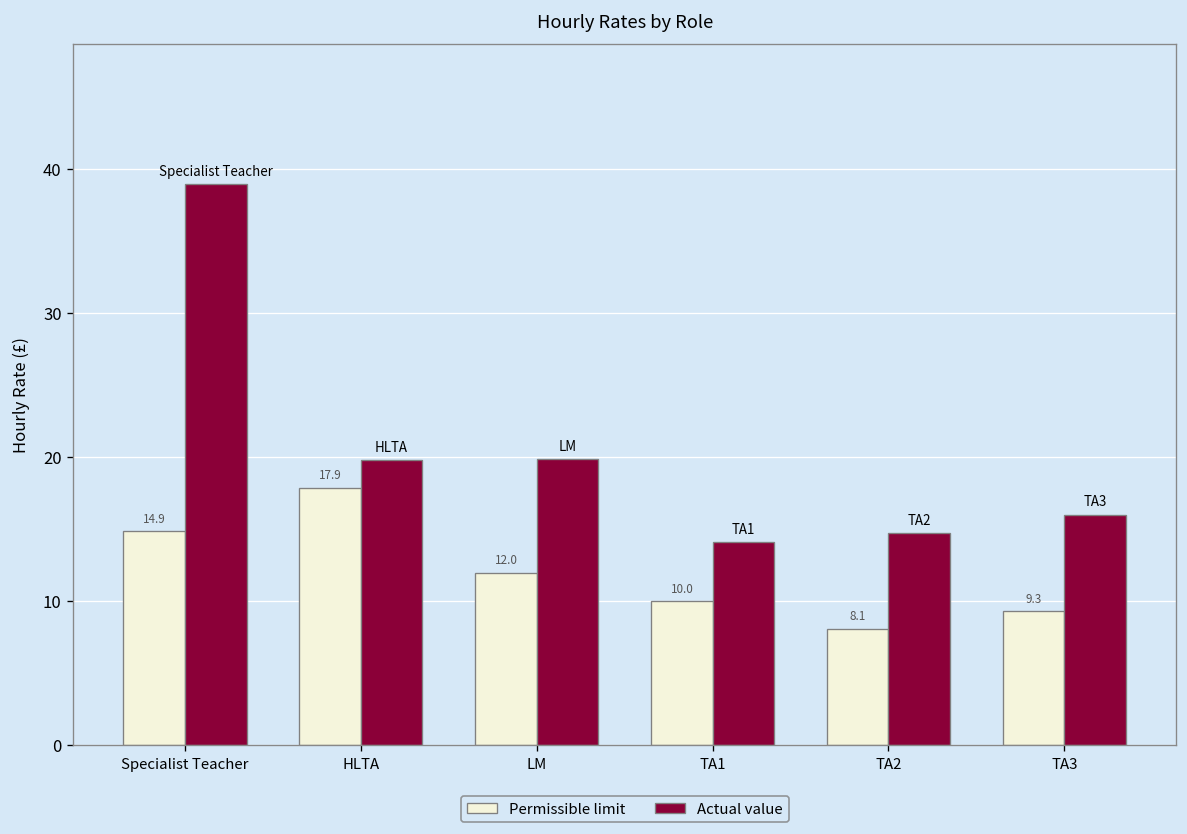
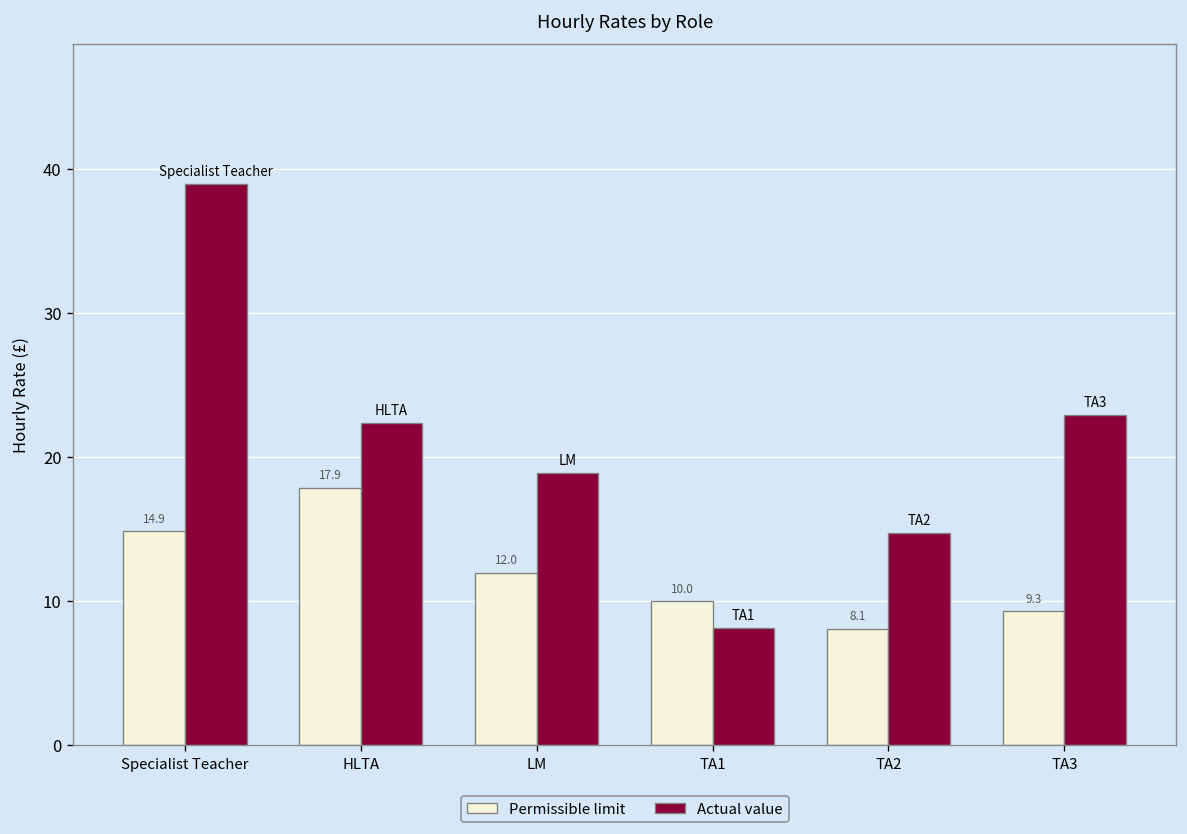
Actual value, HLTA: 19.8 -> 22.4
Actual value, LM: 19.9 -> 18.9
Actual value, TA1: 14.1 -> 8.2
Actual value, TA3: 16.0 -> 22.9
